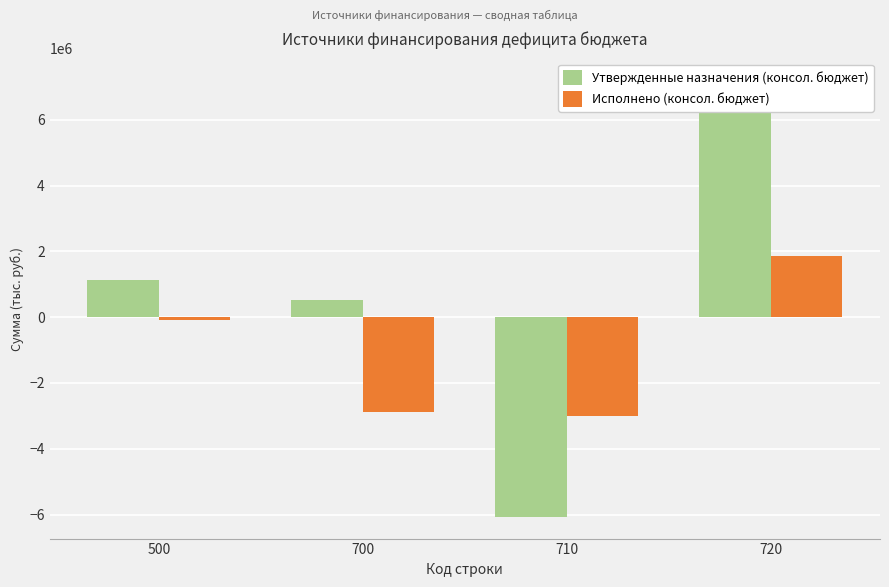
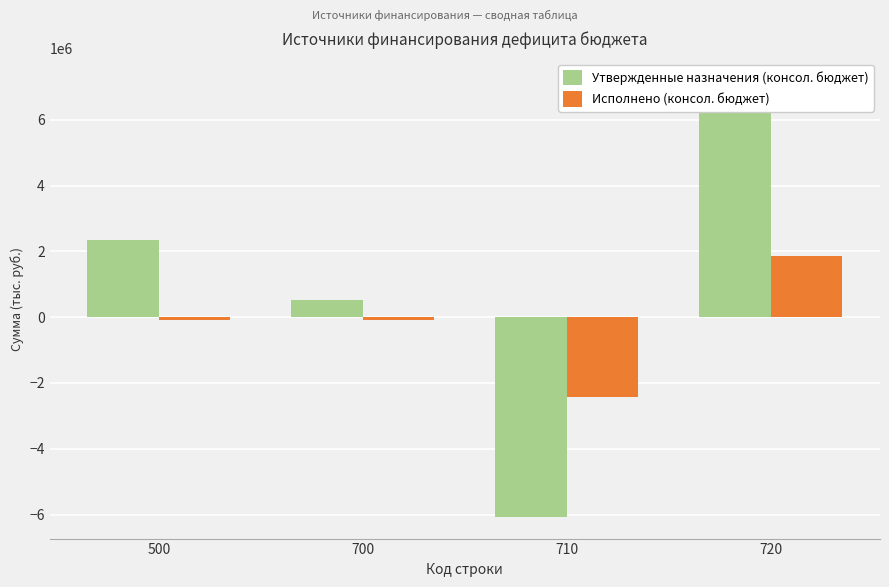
Утвержденные назначения (консол. бюджет), 500: 1100000 -> 2400000
Исполнено (консол. бюджет), 700: -2900000 -> -100000
Исполнено (консол. бюджет), 710: -3000000 -> -2400000
